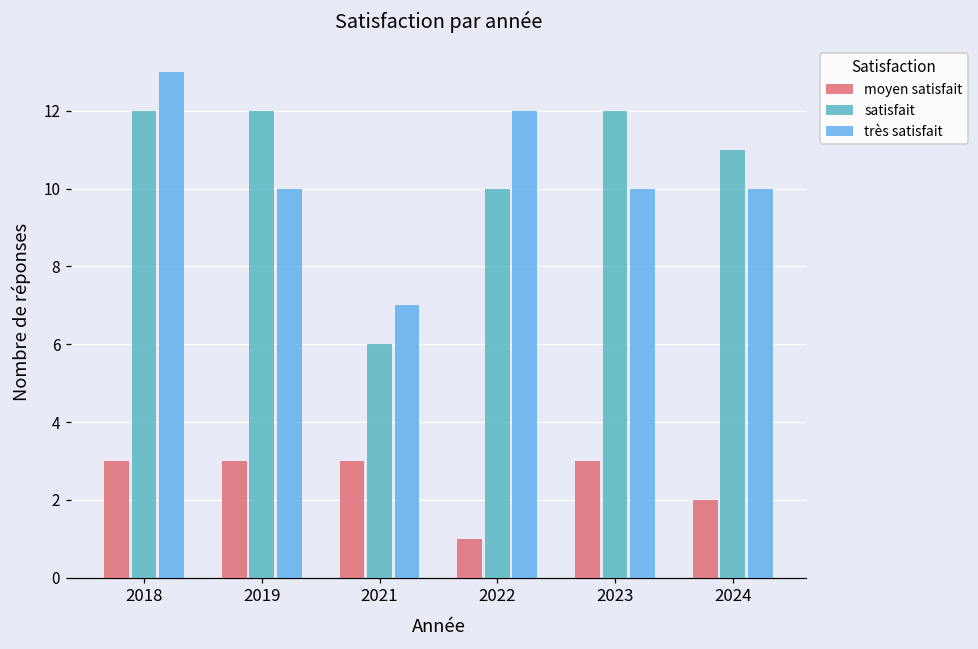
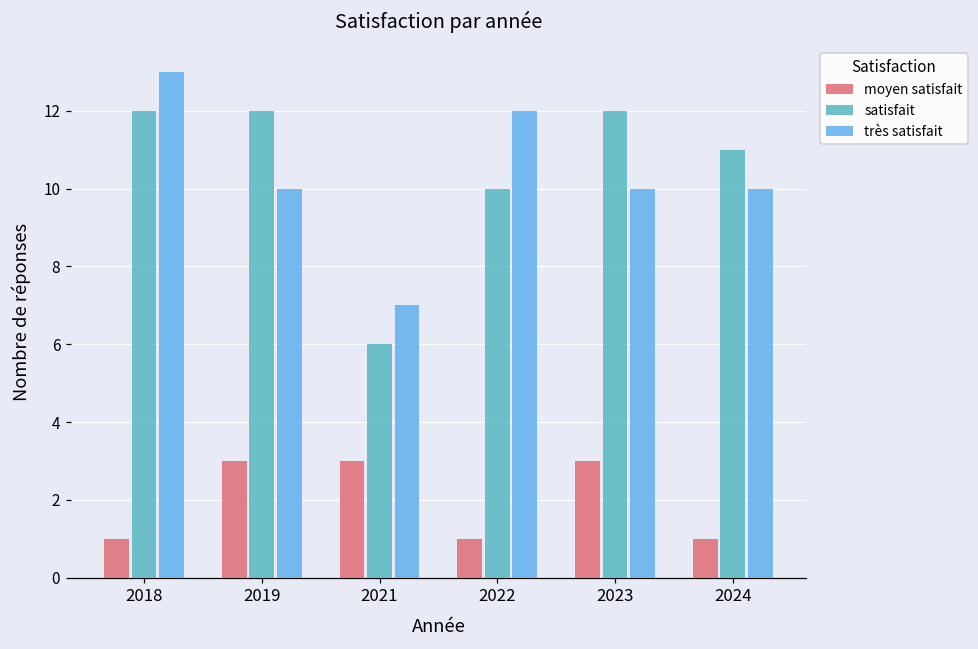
moyen satisfait, 2018: 3 -> 1
moyen satisfait, 2024: 2 -> 1
